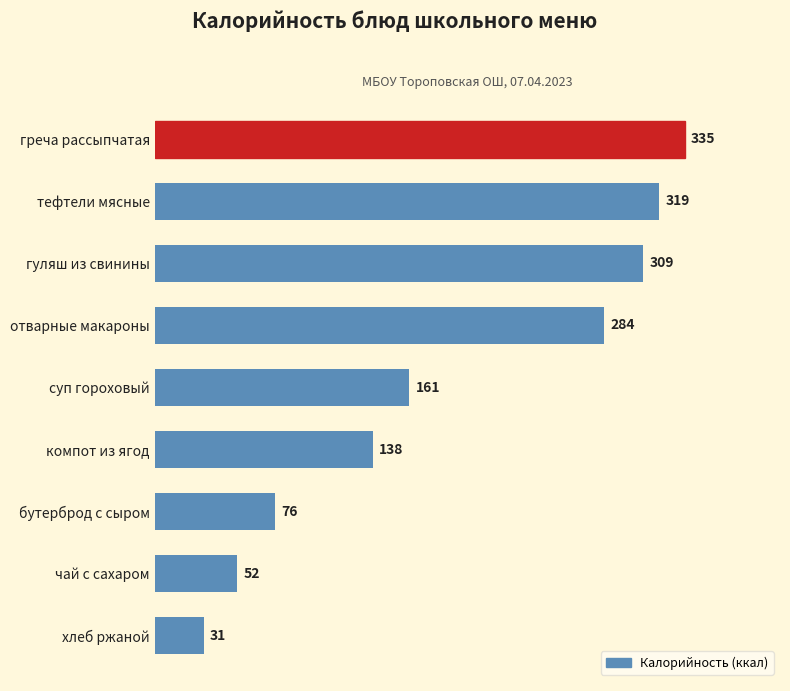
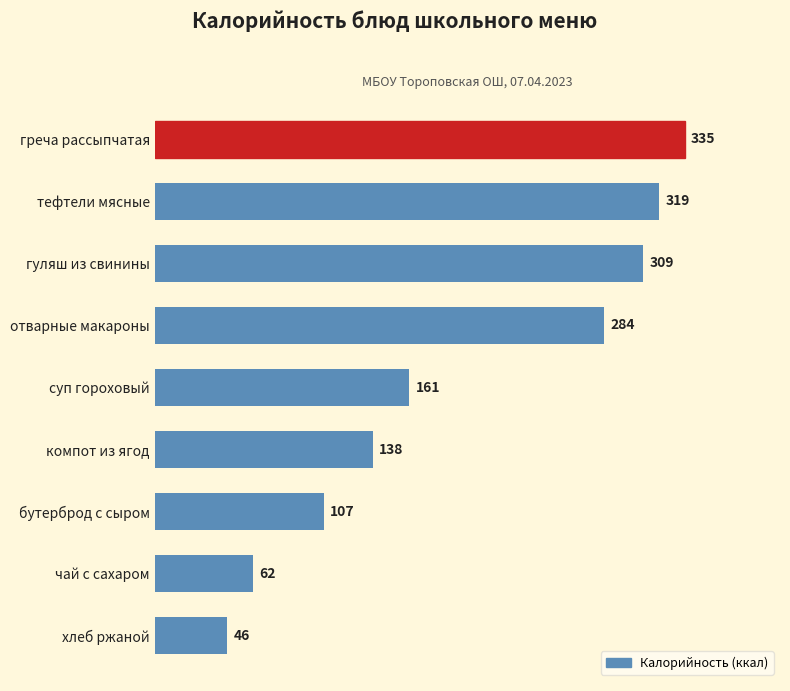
бутерброд с сыром: 76 -> 107
чай с сахаром: 52 -> 62
хлеб ржаной: 31 -> 46
